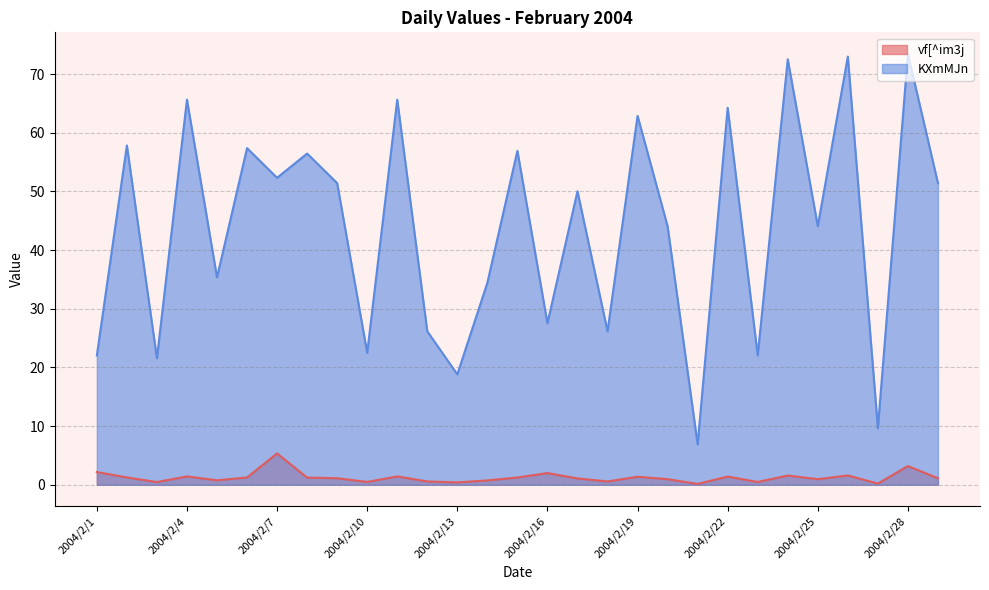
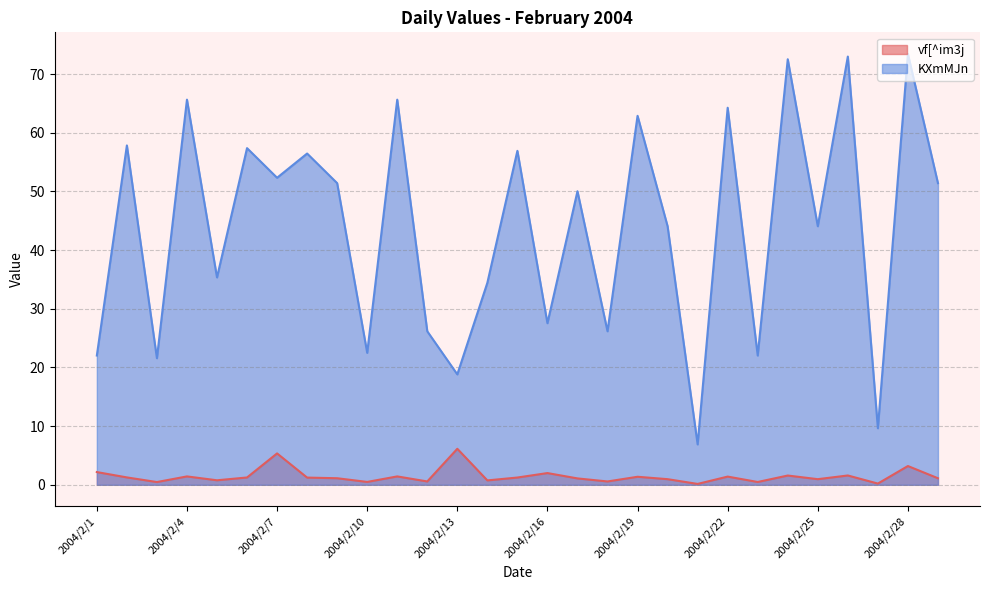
vf[^im3j, 2004/2/13: 0 -> 6
